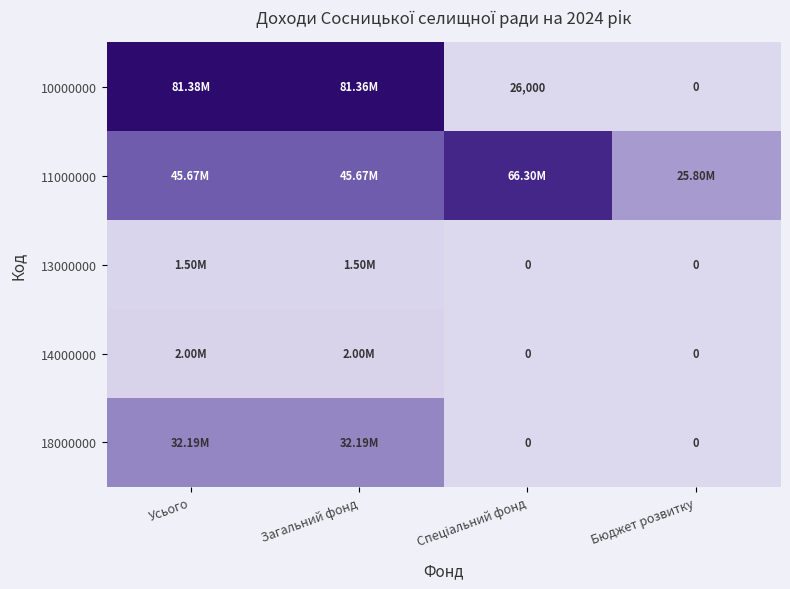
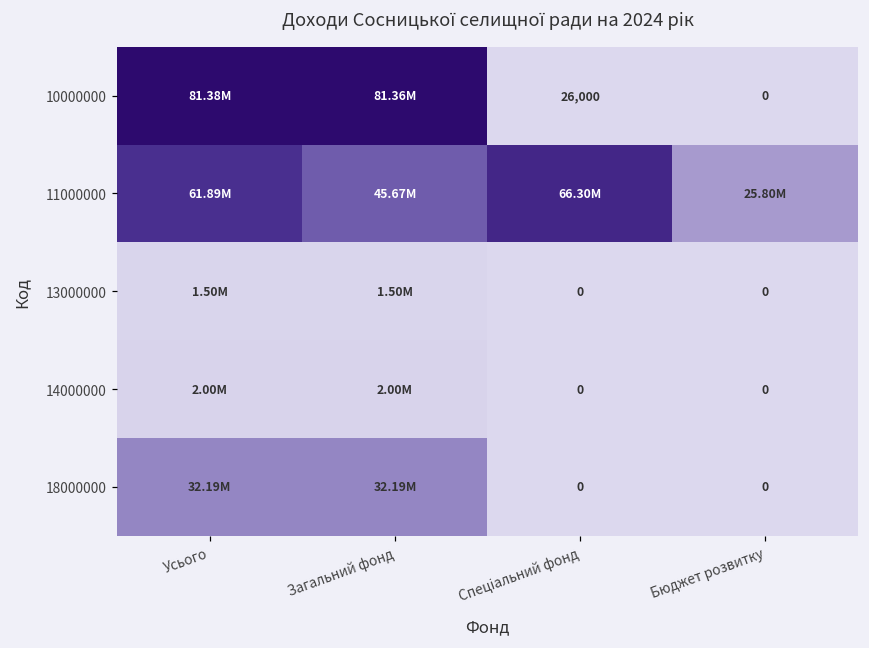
11000000, Усього: 45.67M -> 61.89M
